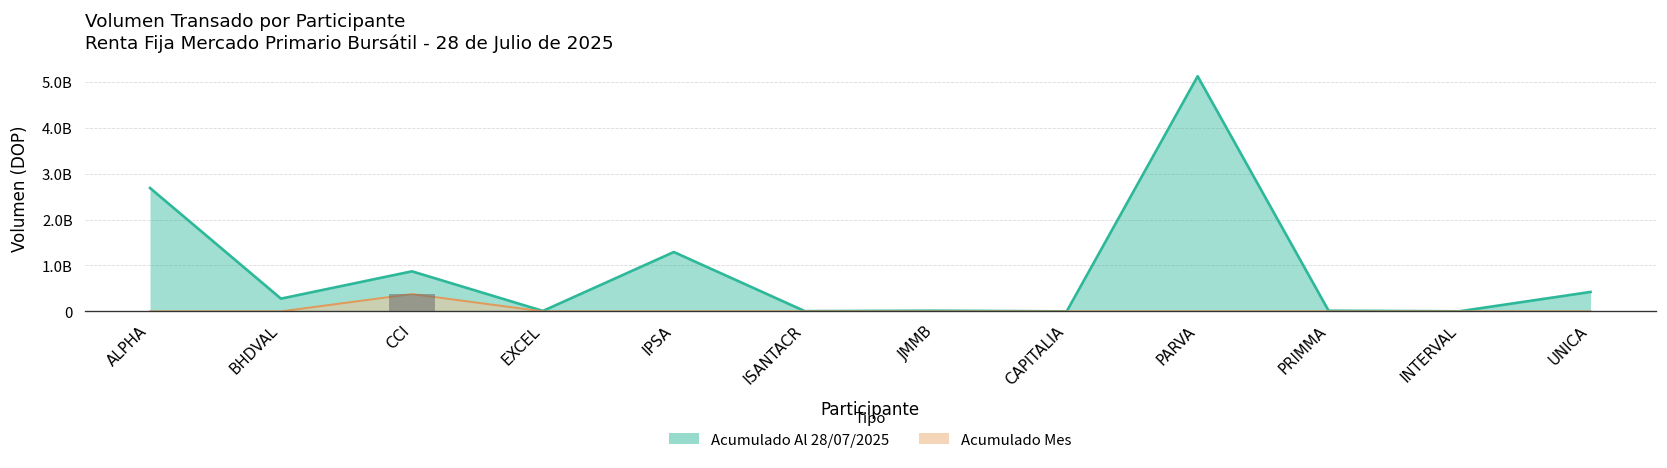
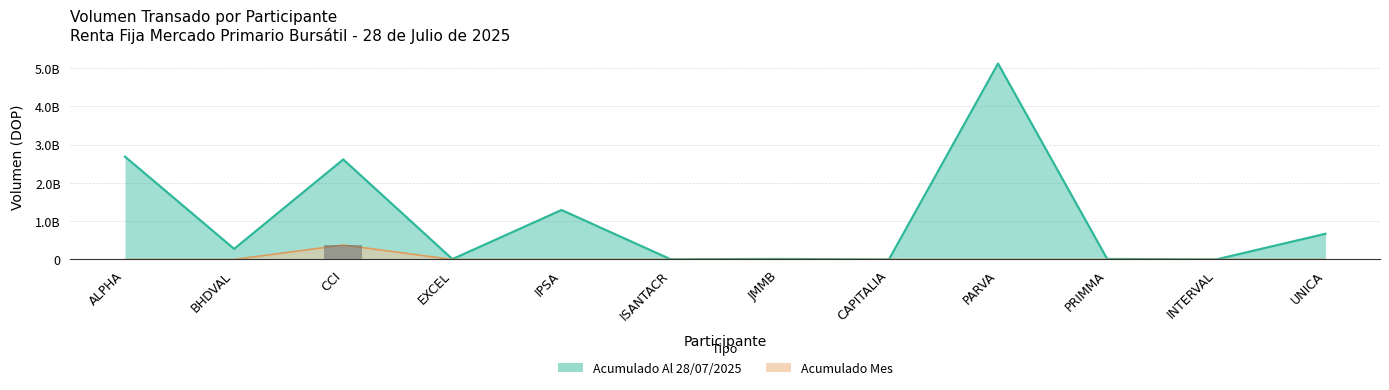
Acumulado Al 28/07/2025, CCI: 900000000 -> 2600000000
Acumulado Al 28/07/2025, UNICA: 400000000 -> 700000000
